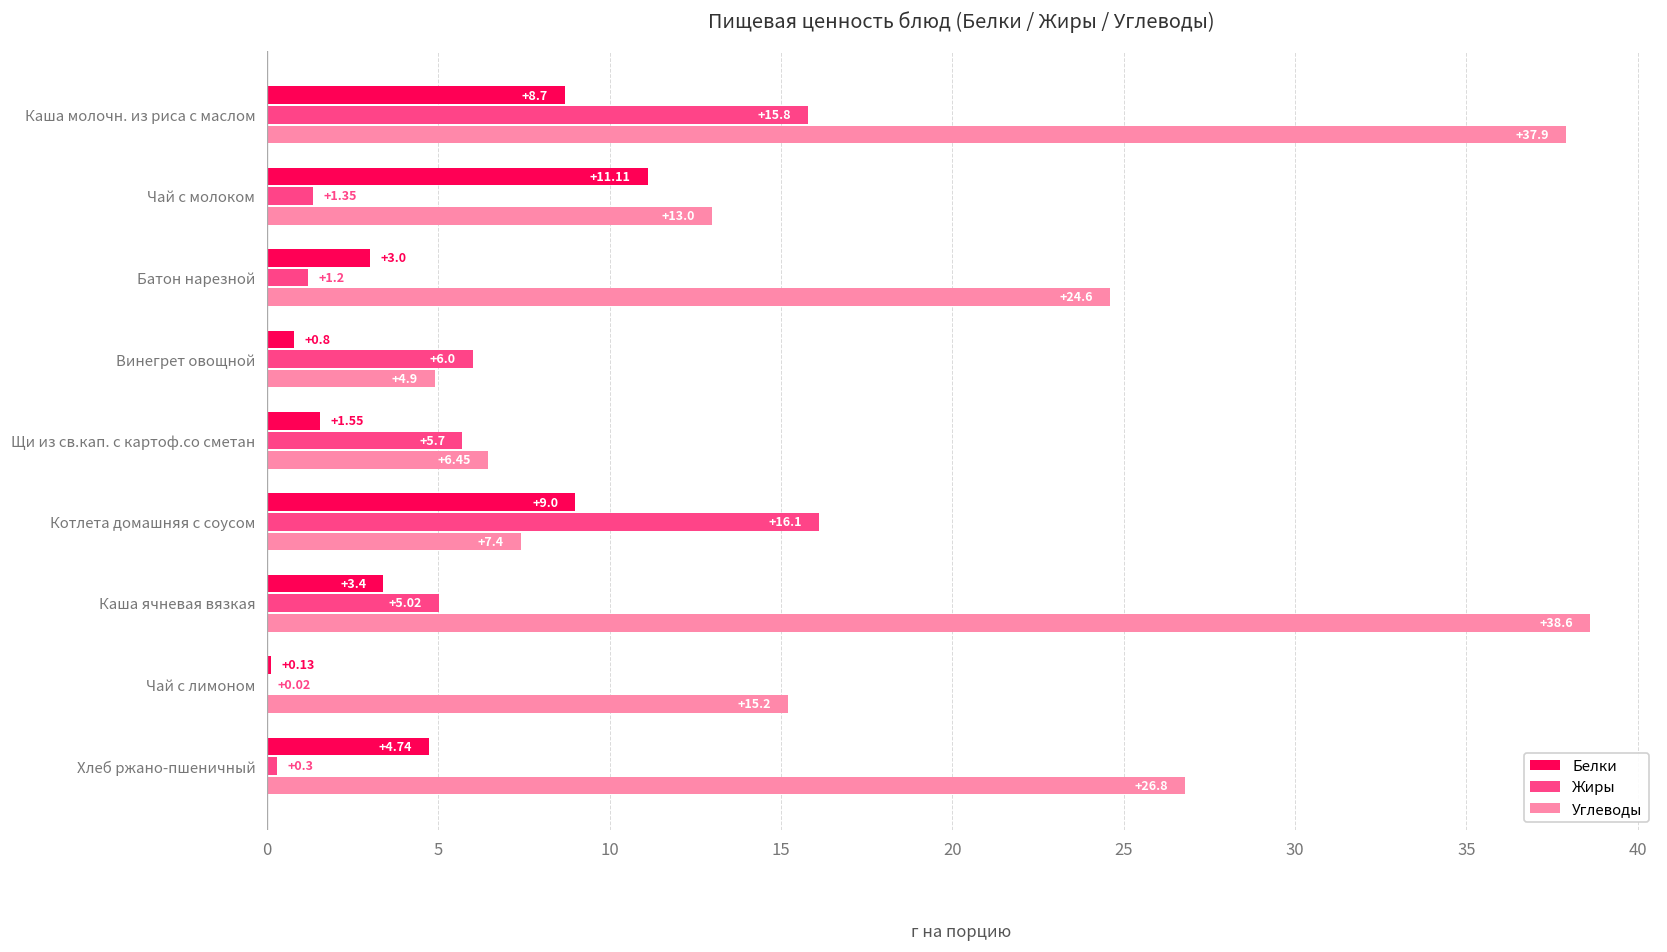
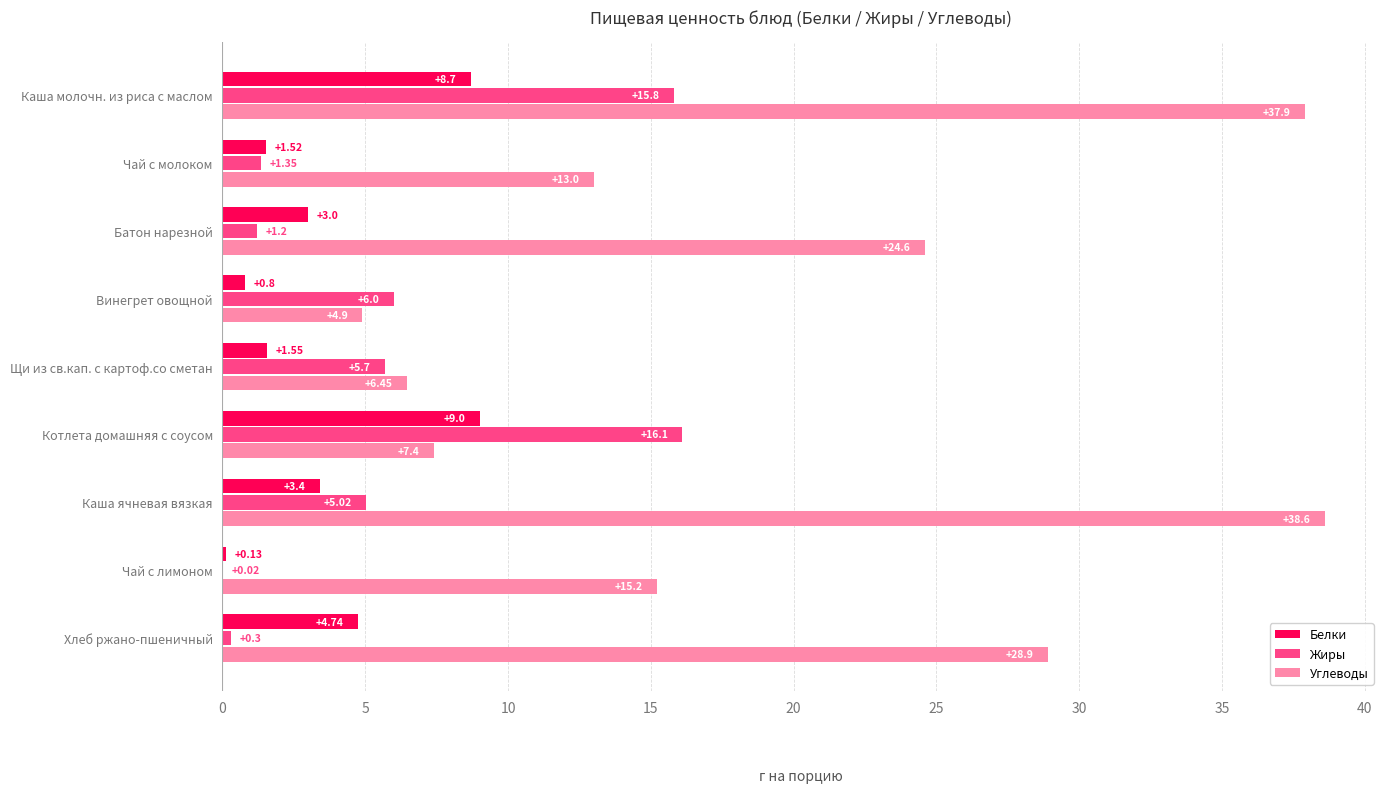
Белки, Чай с молоком: +11.11 -> +1.52
Углеводы, Хлеб ржано-пшеничный: +26.8 -> +28.9
